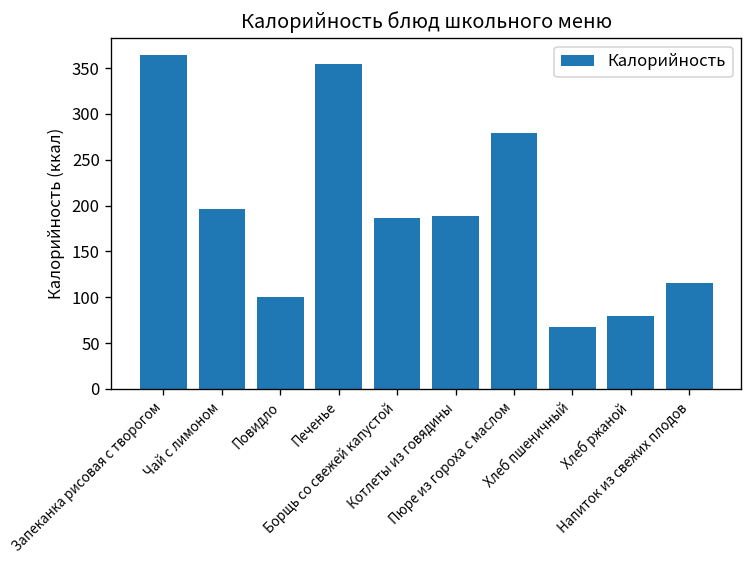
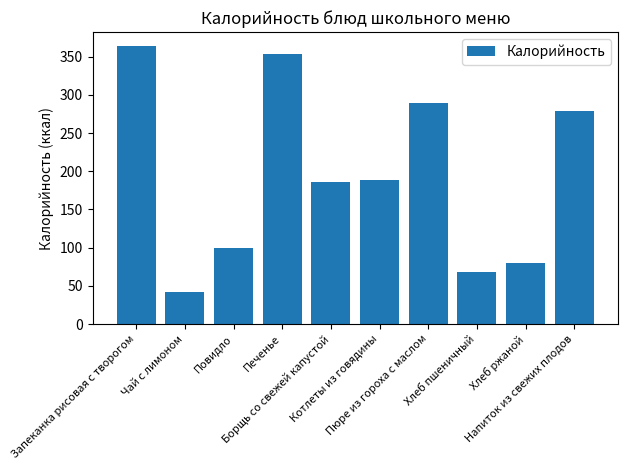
Чай с лимоном: 200 -> 40
Пюре из гороха с маслом: 280 -> 290
Напиток из свежих плодов: 120 -> 280
